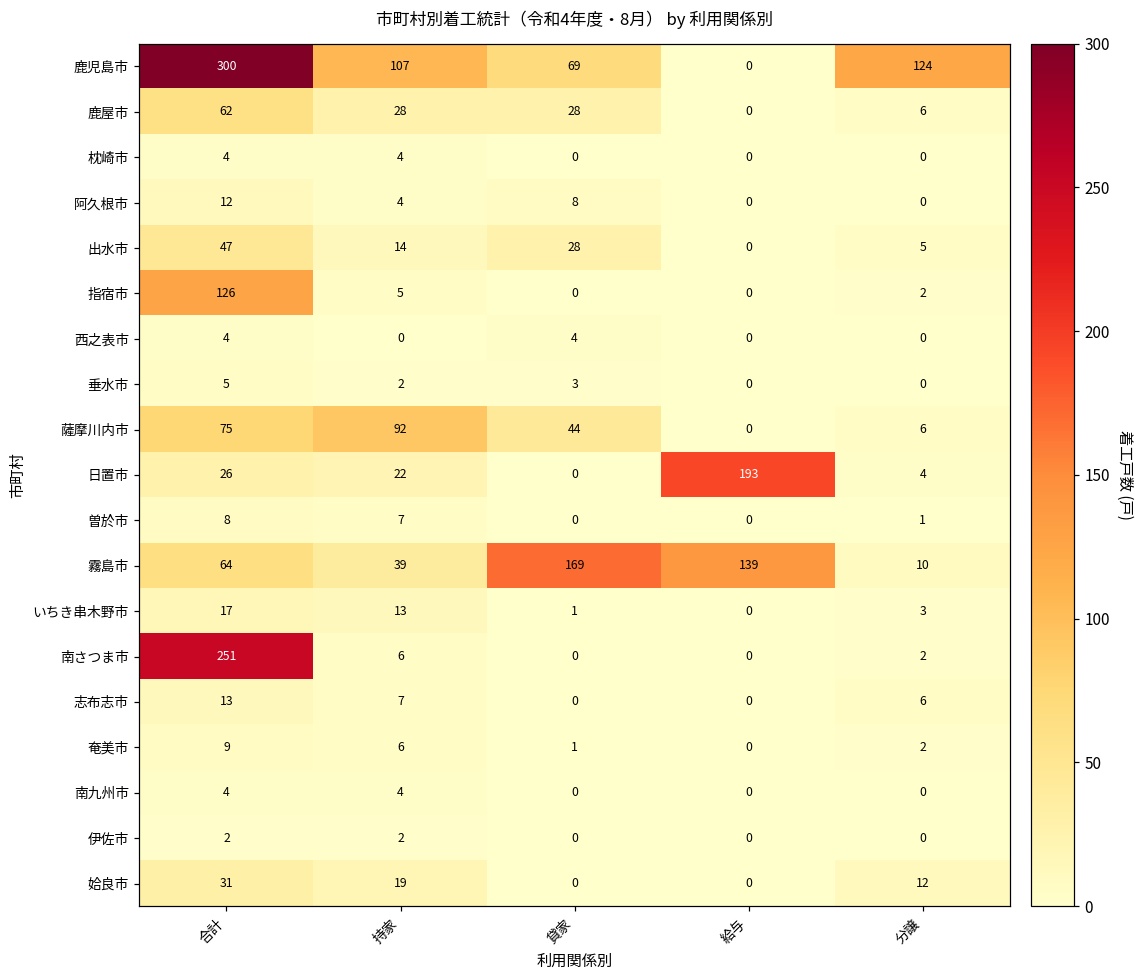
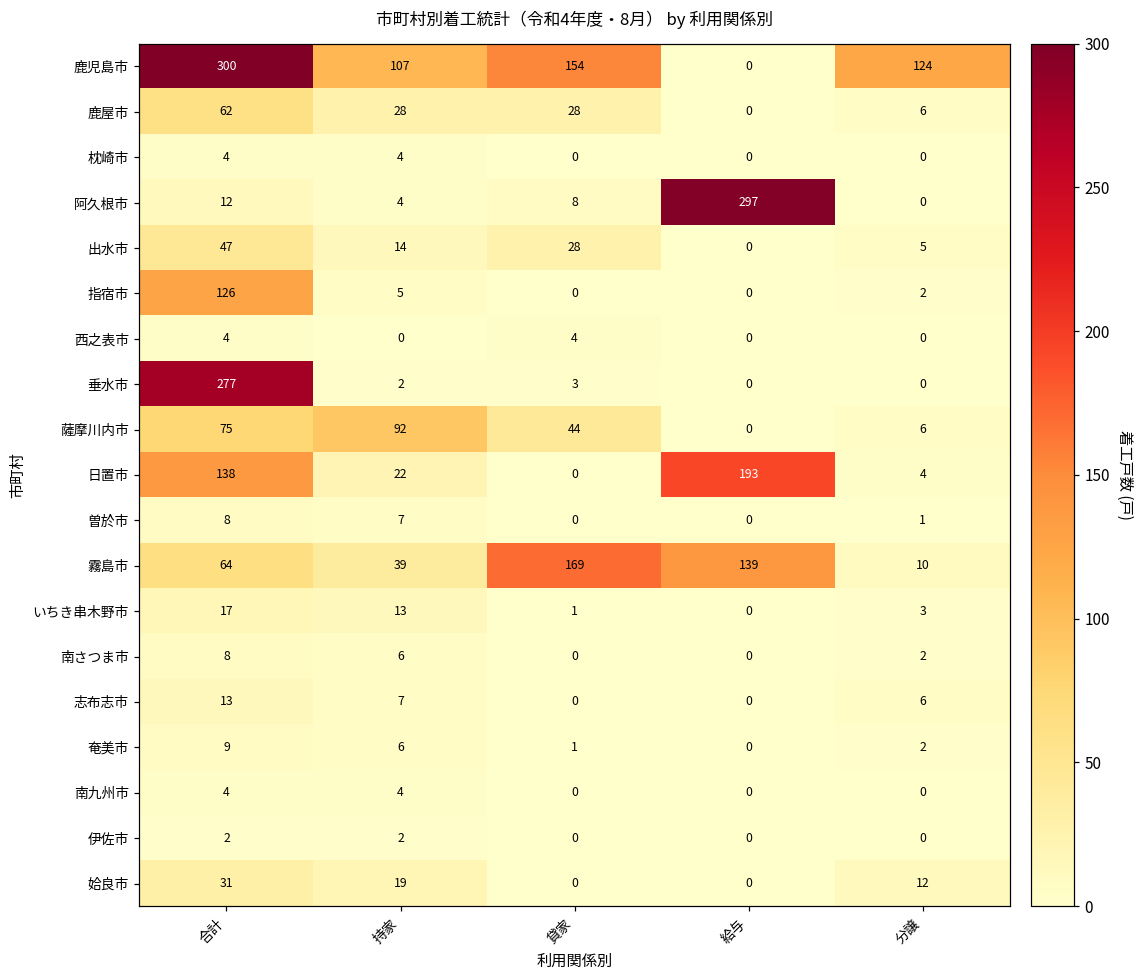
鹿児島市, 貸家: 69 -> 154
阿久根市, 給与: 0 -> 297
垂水市, 合計: 5 -> 277
日置市, 合計: 26 -> 138
南さつま市, 合計: 251 -> 8
